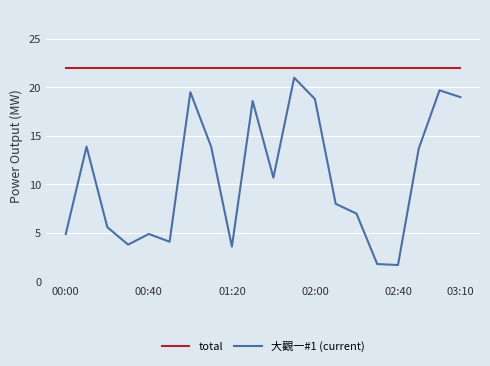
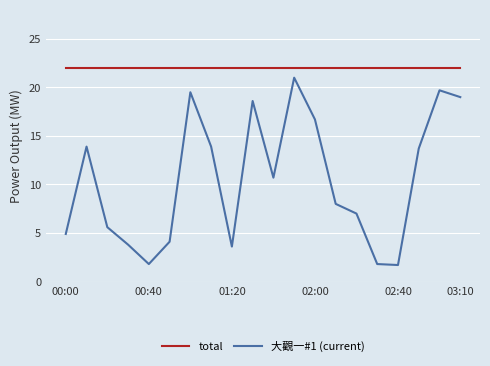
大觀一#1 (current), 00:40: 5 -> 2
大觀一#1 (current), 02:00: 19 -> 17
